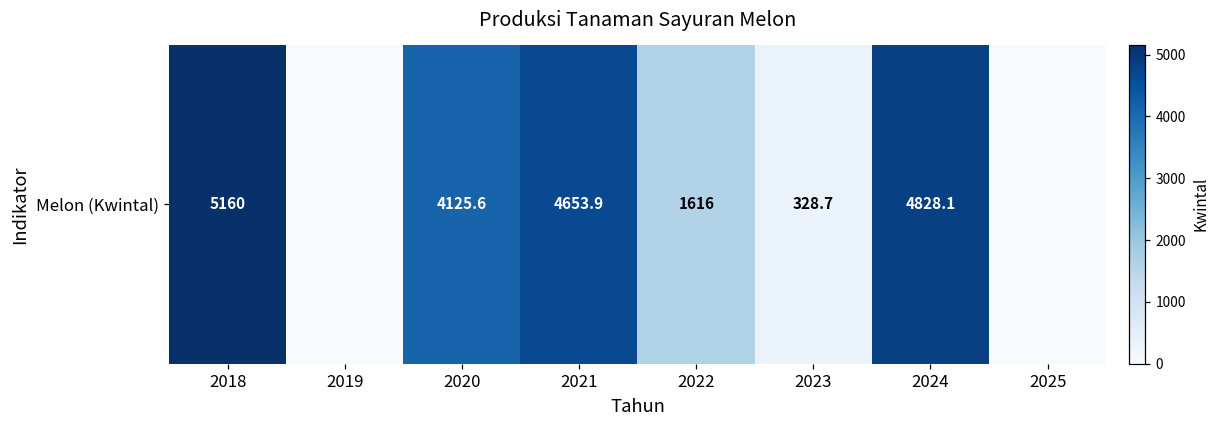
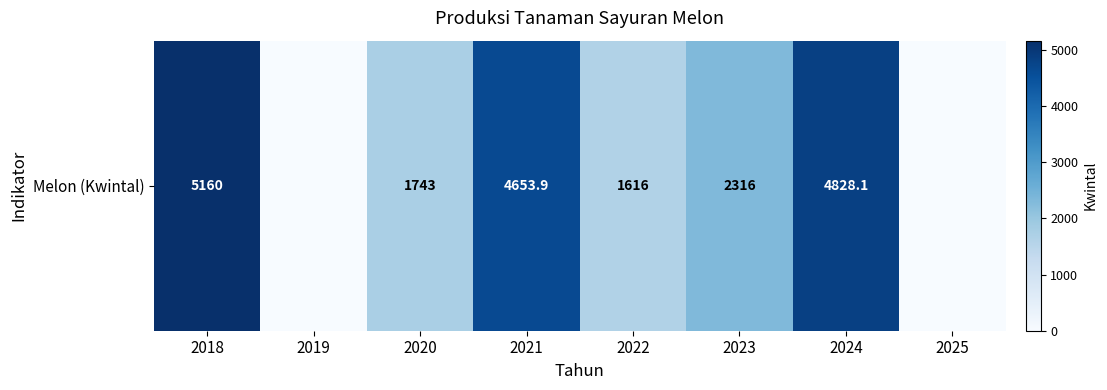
Melon (Kwintal), 2020: 4125.6 -> 1743
Melon (Kwintal), 2023: 328.7 -> 2316
